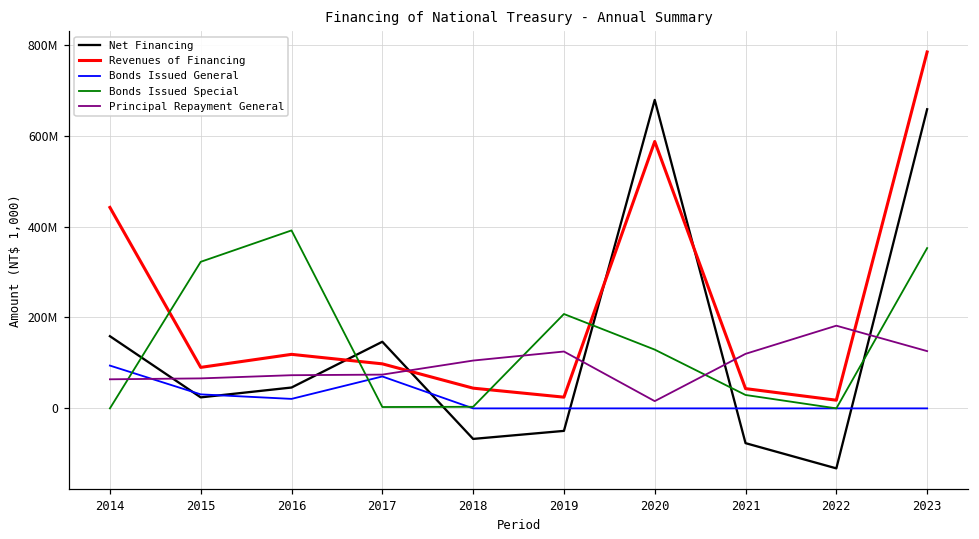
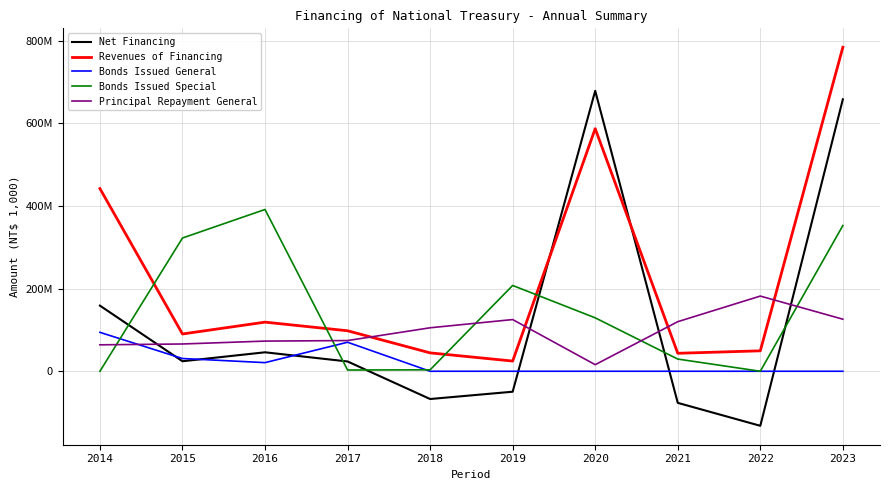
Net Financing, 2017: 150000000 -> 20000000
Revenues of Financing, 2022: 20000000 -> 50000000
